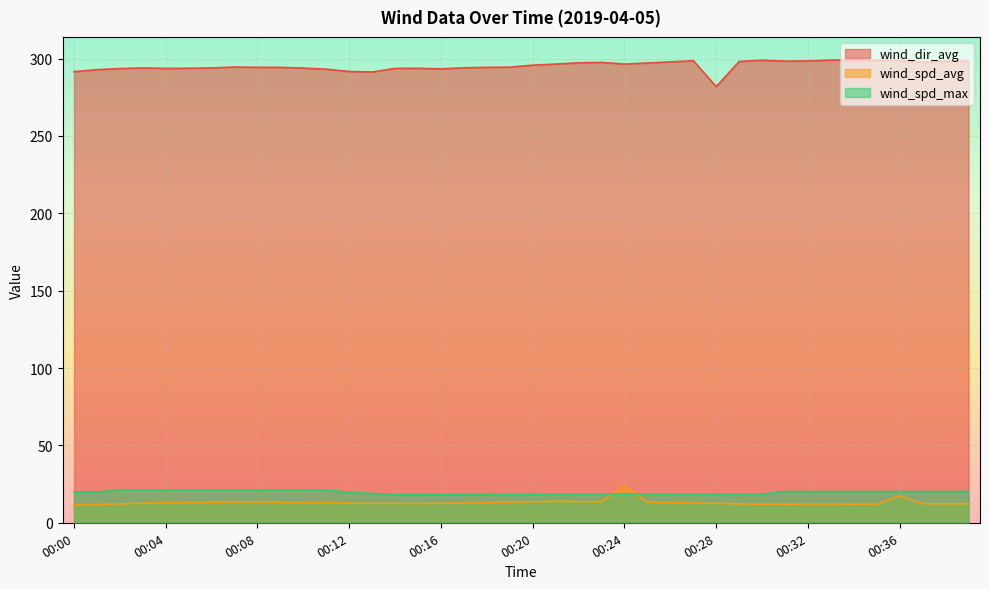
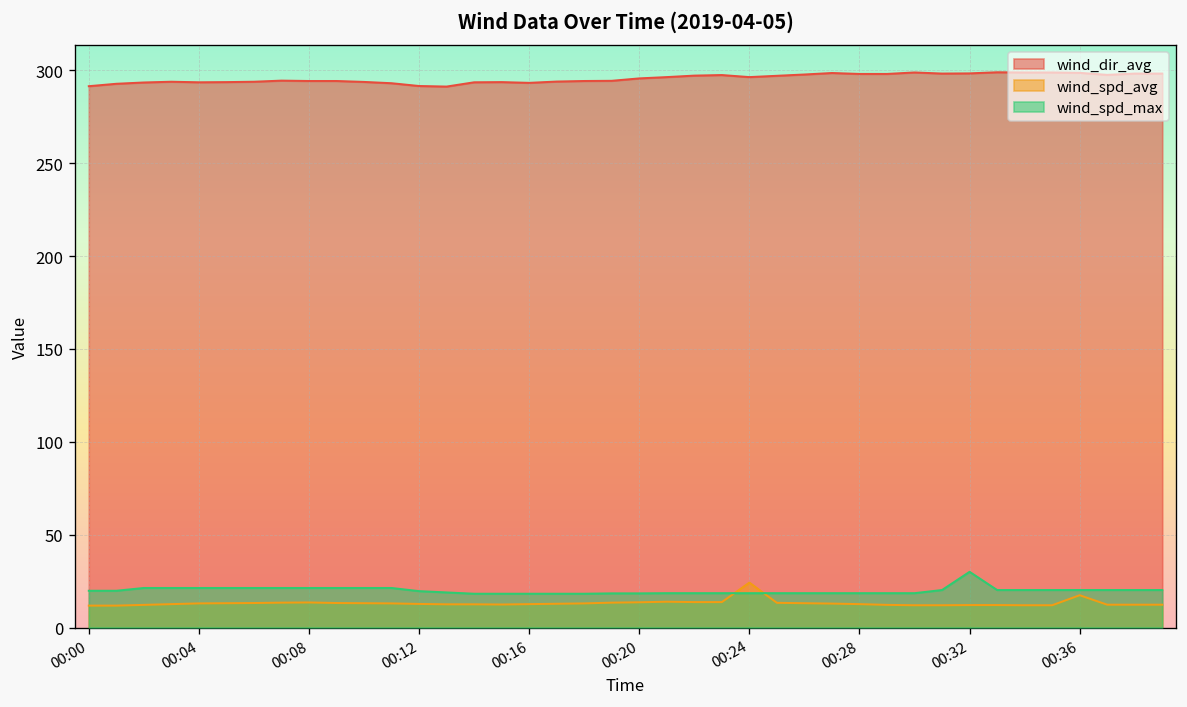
wind_dir_avg, 00:28: 282 -> 298
wind_spd_max, 00:32: 20 -> 30
